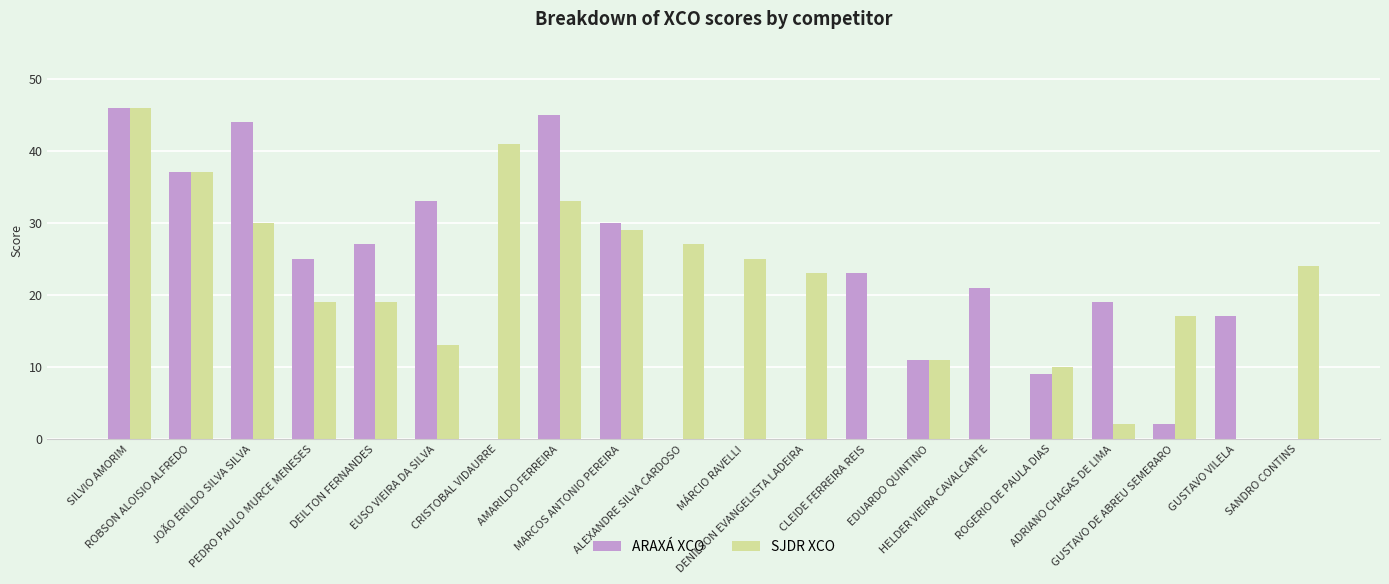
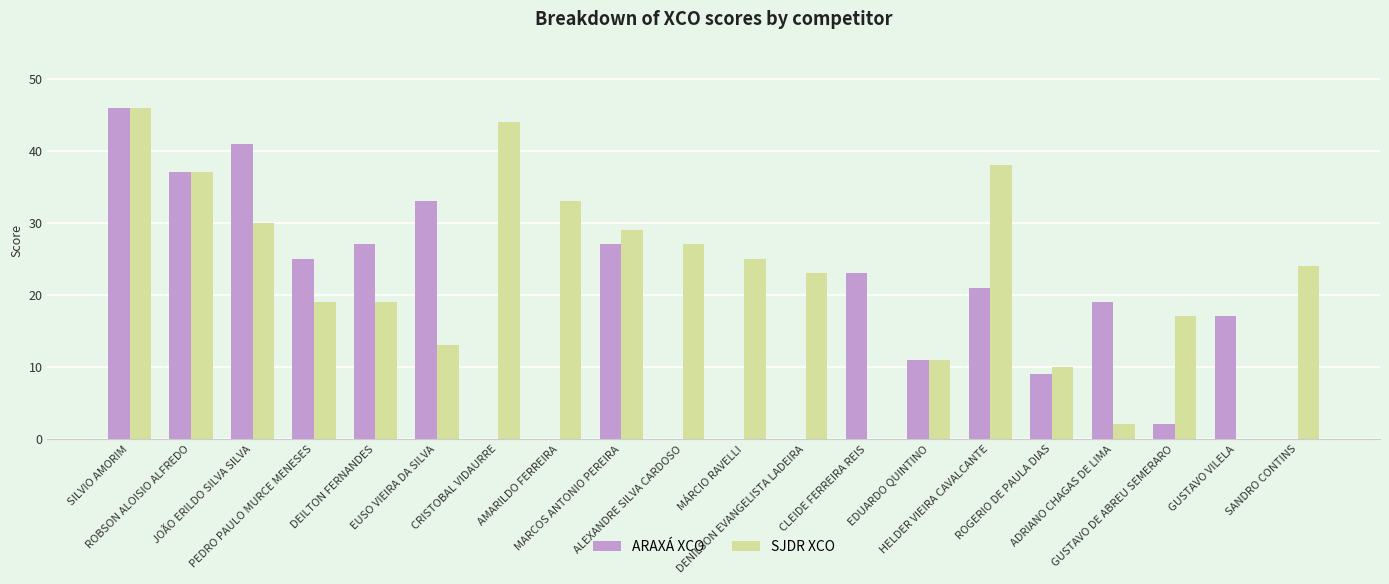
ARAXÁ XCO, JOÃO ERILDO SILVA SILVA: 44 -> 41
SJDR XCO, CRISTOBAL VIDAURRE: 41 -> 44
ARAXÁ XCO, AMARILDO FERREIRA: 45 -> 0
ARAXÁ XCO, MARCOS ANTONIO PEREIRA: 30 -> 27
SJDR XCO, HELDER VIEIRA CAVALCANTE: 0 -> 38
